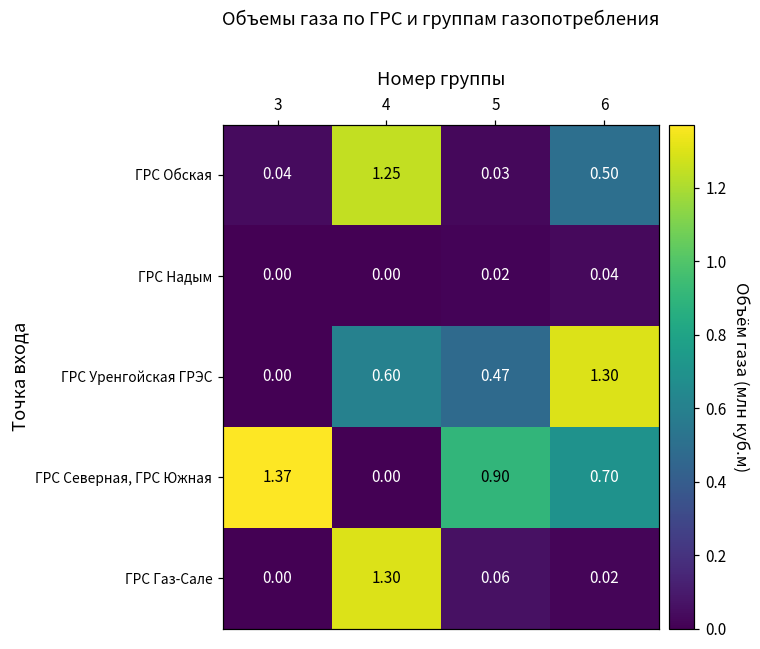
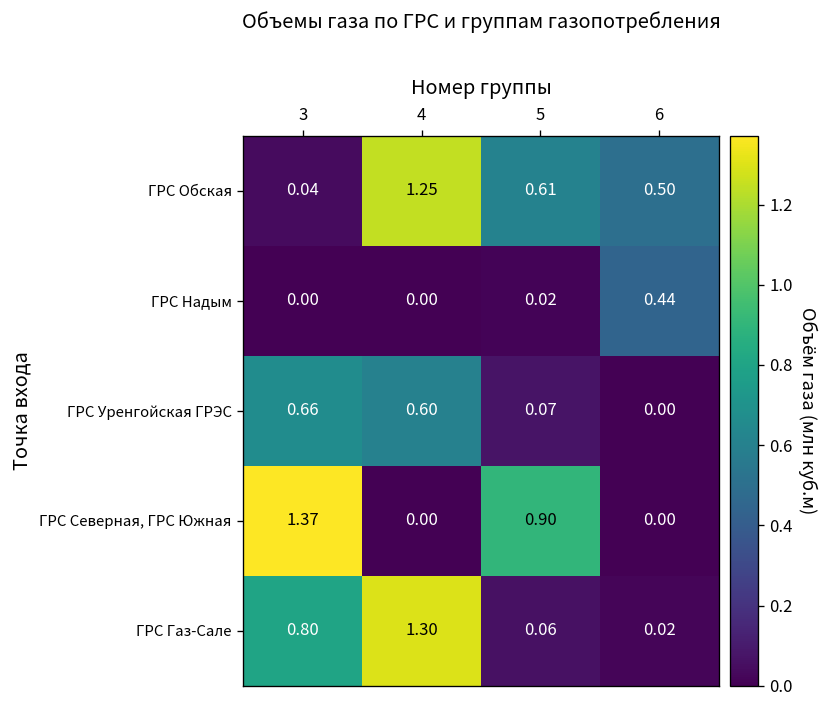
ГРС Обская, 5: 0.03 -> 0.61
ГРС Надым, 6: 0.04 -> 0.44
ГРС Уренгойская ГРЭС, 3: 0.00 -> 0.66
ГРС Уренгойская ГРЭС, 5: 0.47 -> 0.07
ГРС Уренгойская ГРЭС, 6: 1.30 -> 0.00
ГРС Северная, ГРС Южная, 6: 0.70 -> 0.00
ГРС Газ-Сале, 3: 0.00 -> 0.80
